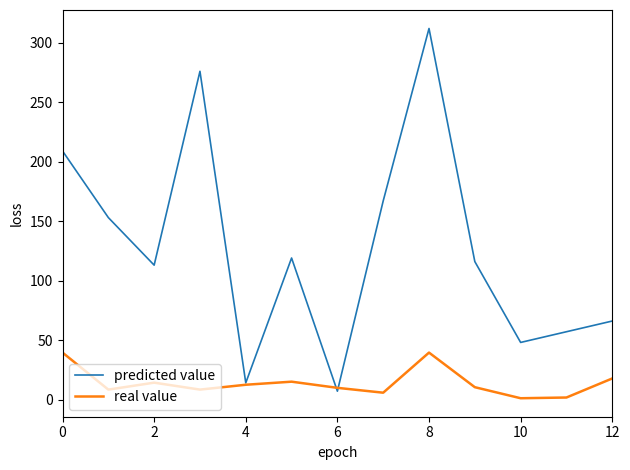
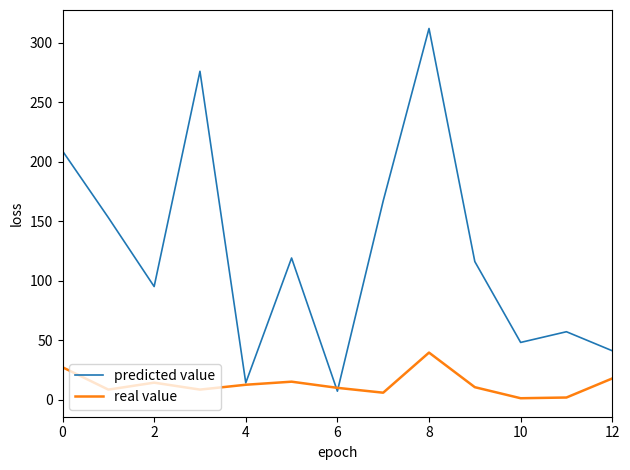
real value, 0: 39 -> 27
predicted value, 2: 113 -> 95
predicted value, 12: 66 -> 41
